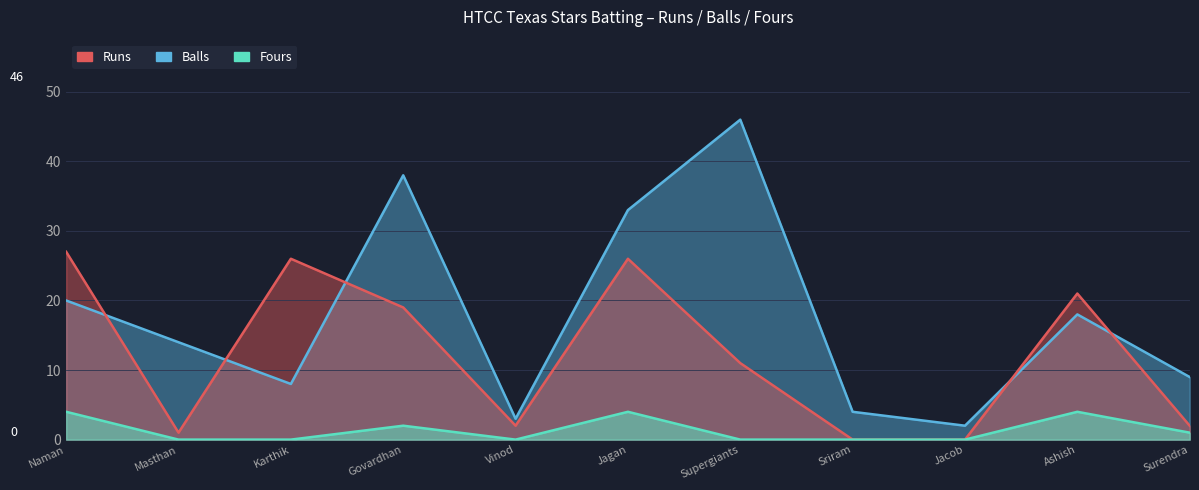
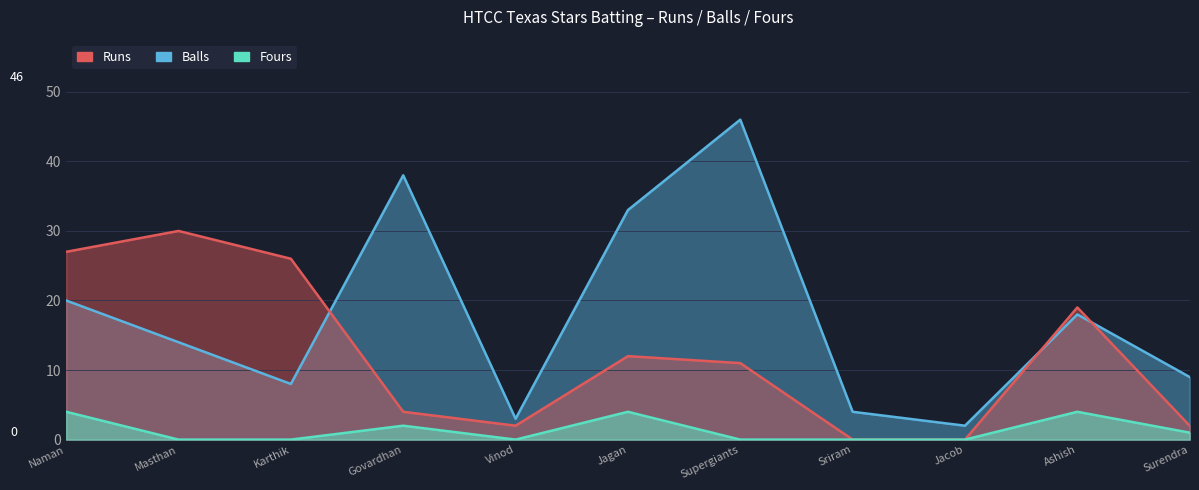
Runs, Masthan: 1 -> 30
Runs, Govardhan: 19 -> 4
Runs, Jagan: 26 -> 12
Runs, Ashish: 21 -> 19
